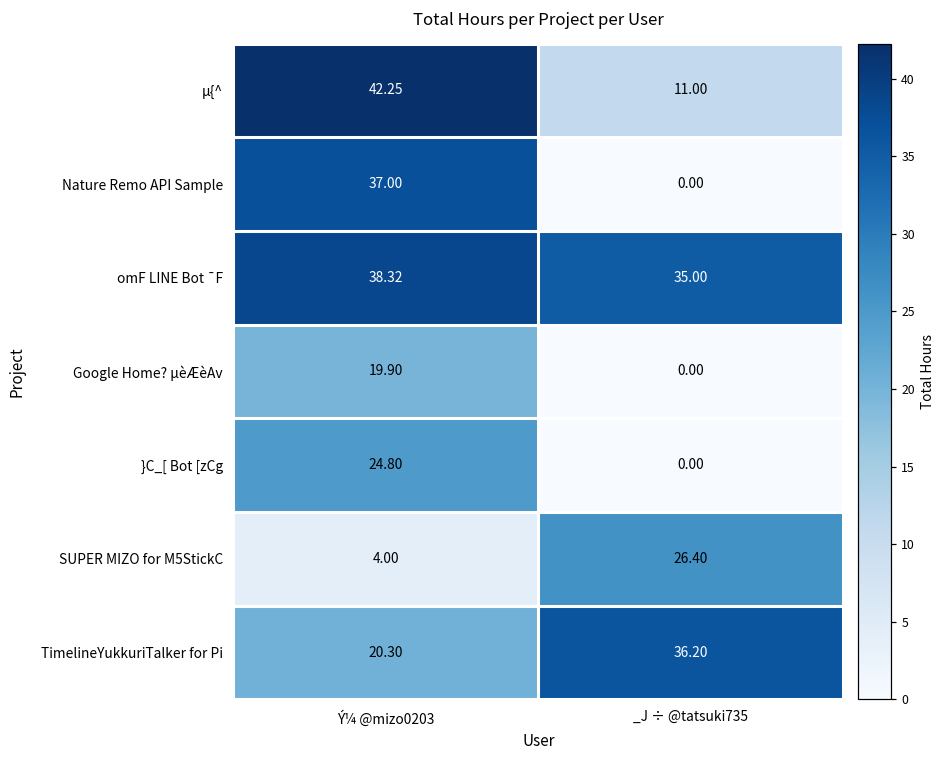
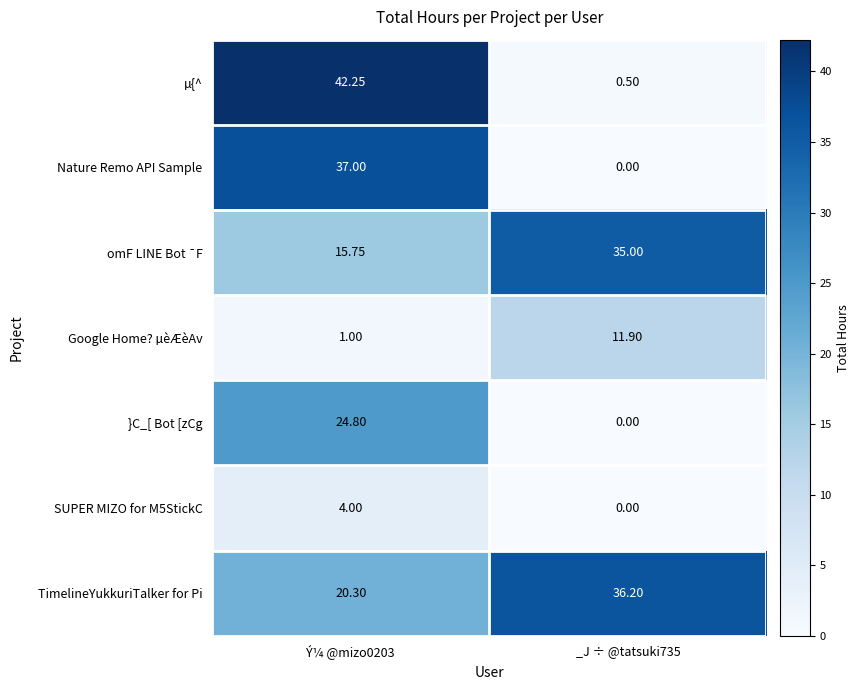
µ{^, _J ÷ @tatsuki735: 11.00 -> 0.50
omF LINE Bot ¯F, Ý¼ @mizo0203: 38.32 -> 15.75
Google Home? µèÆèAv, Ý¼ @mizo0203: 19.90 -> 1.00
Google Home? µèÆèAv, _J ÷ @tatsuki735: 0.00 -> 11.90
SUPER MIZO for M5StickC, _J ÷ @tatsuki735: 26.40 -> 0.00
